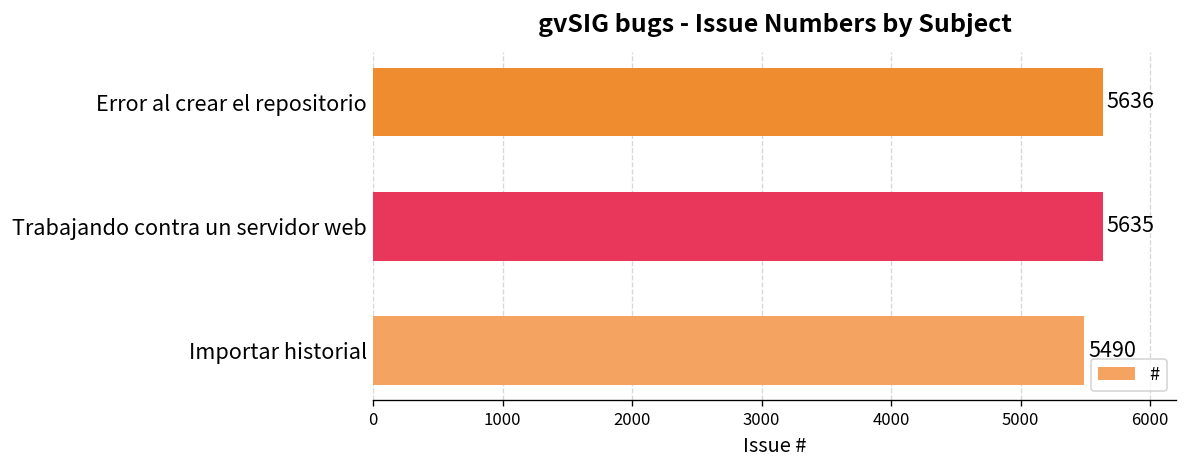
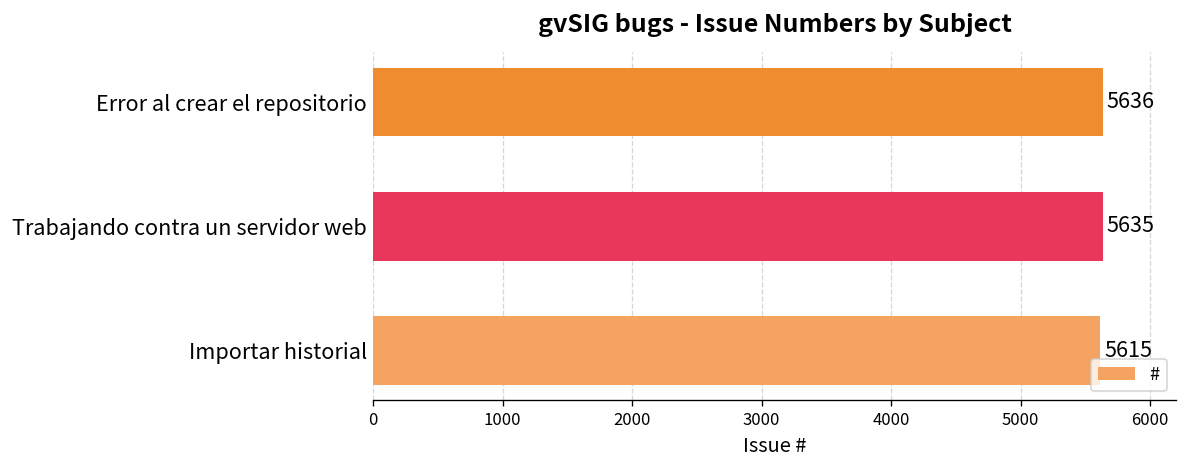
Importar historial: 5490 -> 5615
